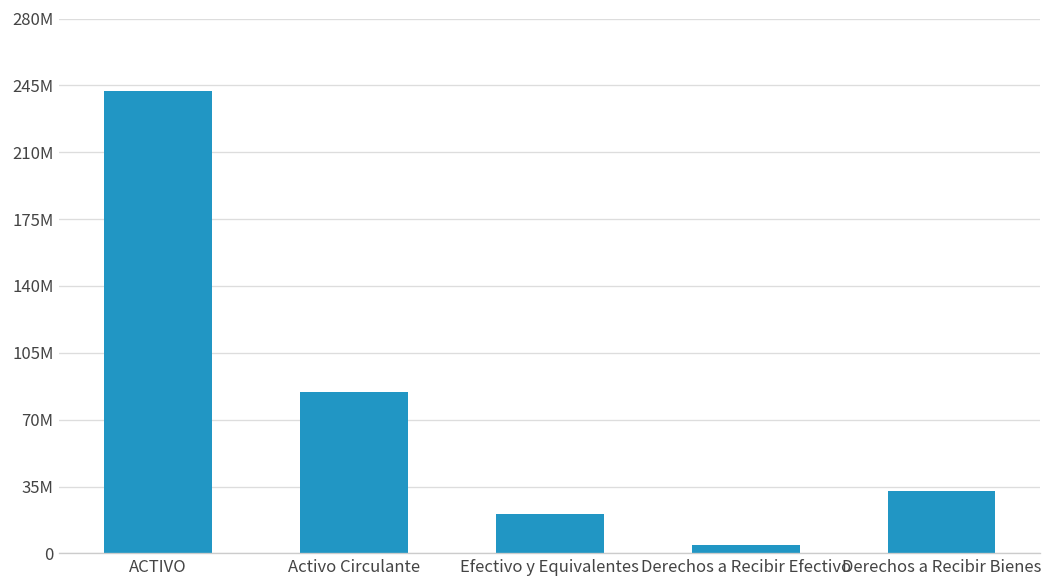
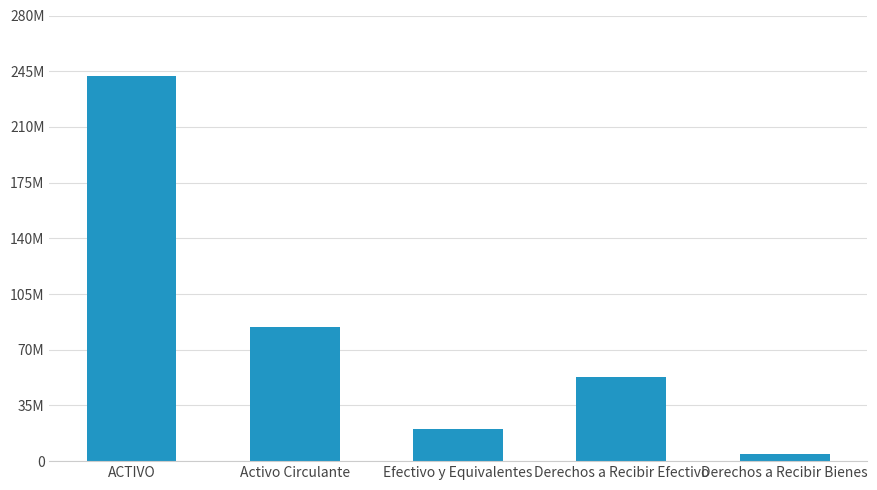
Derechos a Recibir Efectivo: 4000000 -> 53000000
Derechos a Recibir Bienes: 32000000 -> 4000000
